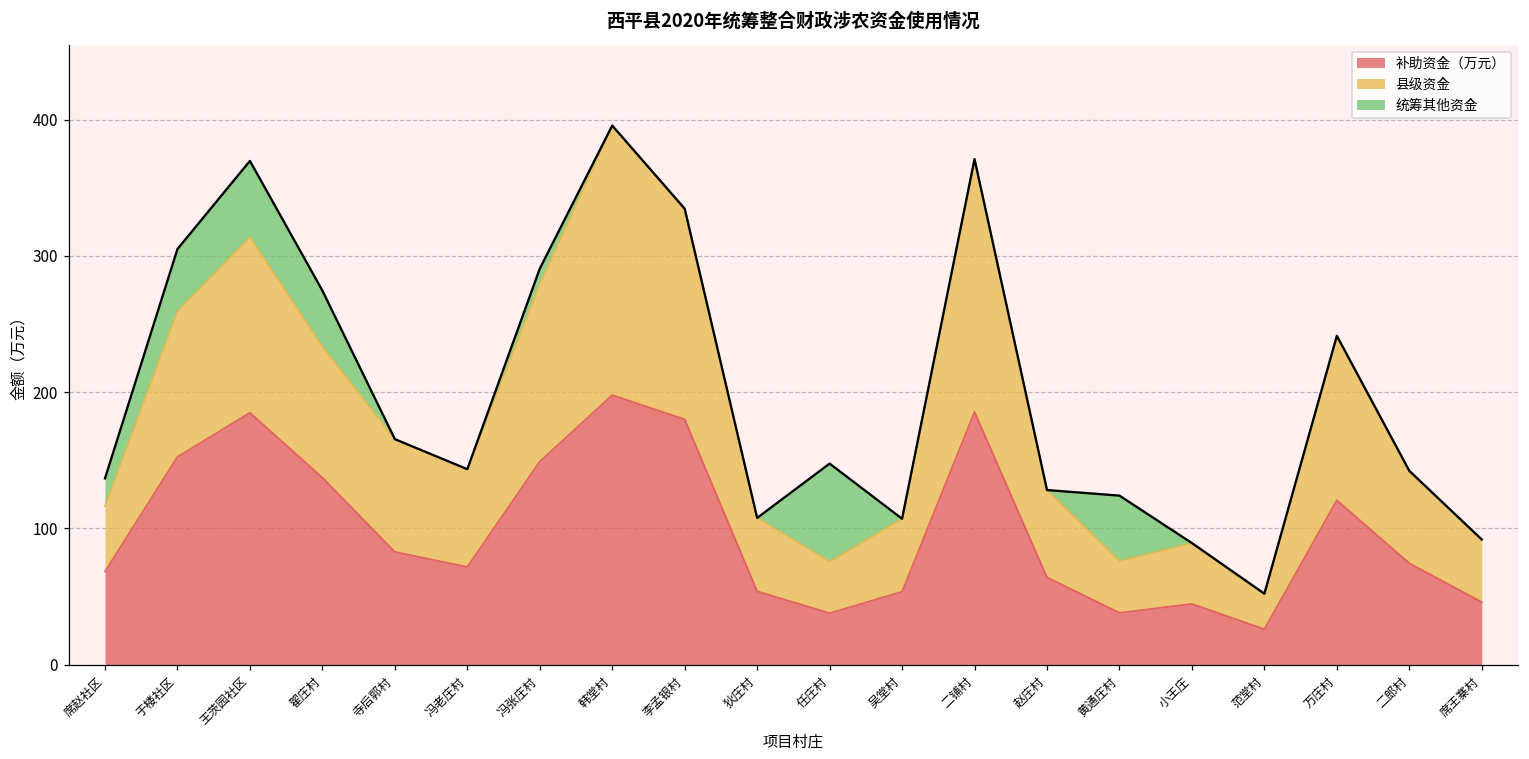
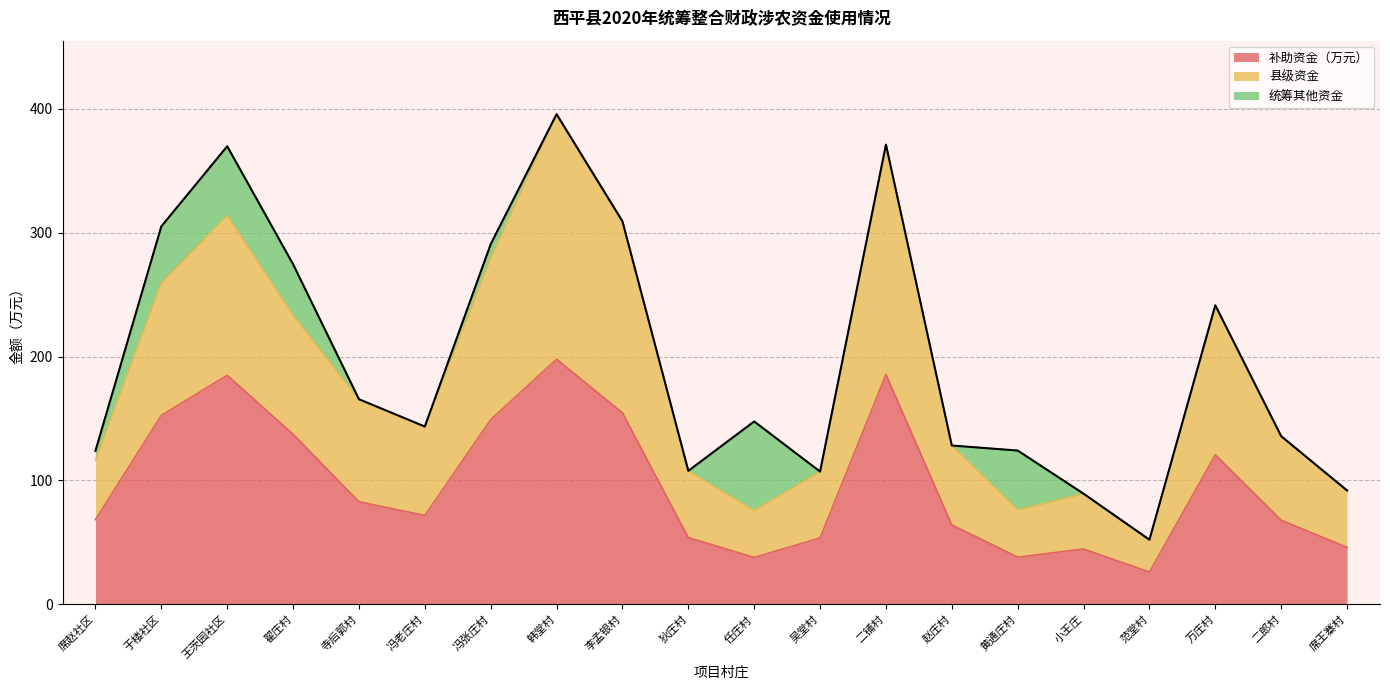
统筹其他资金, 席赵社区: 20 -> 8
补助资金（万元）, 李孟银村: 180 -> 155
补助资金（万元）, 二郎村: 74 -> 68
